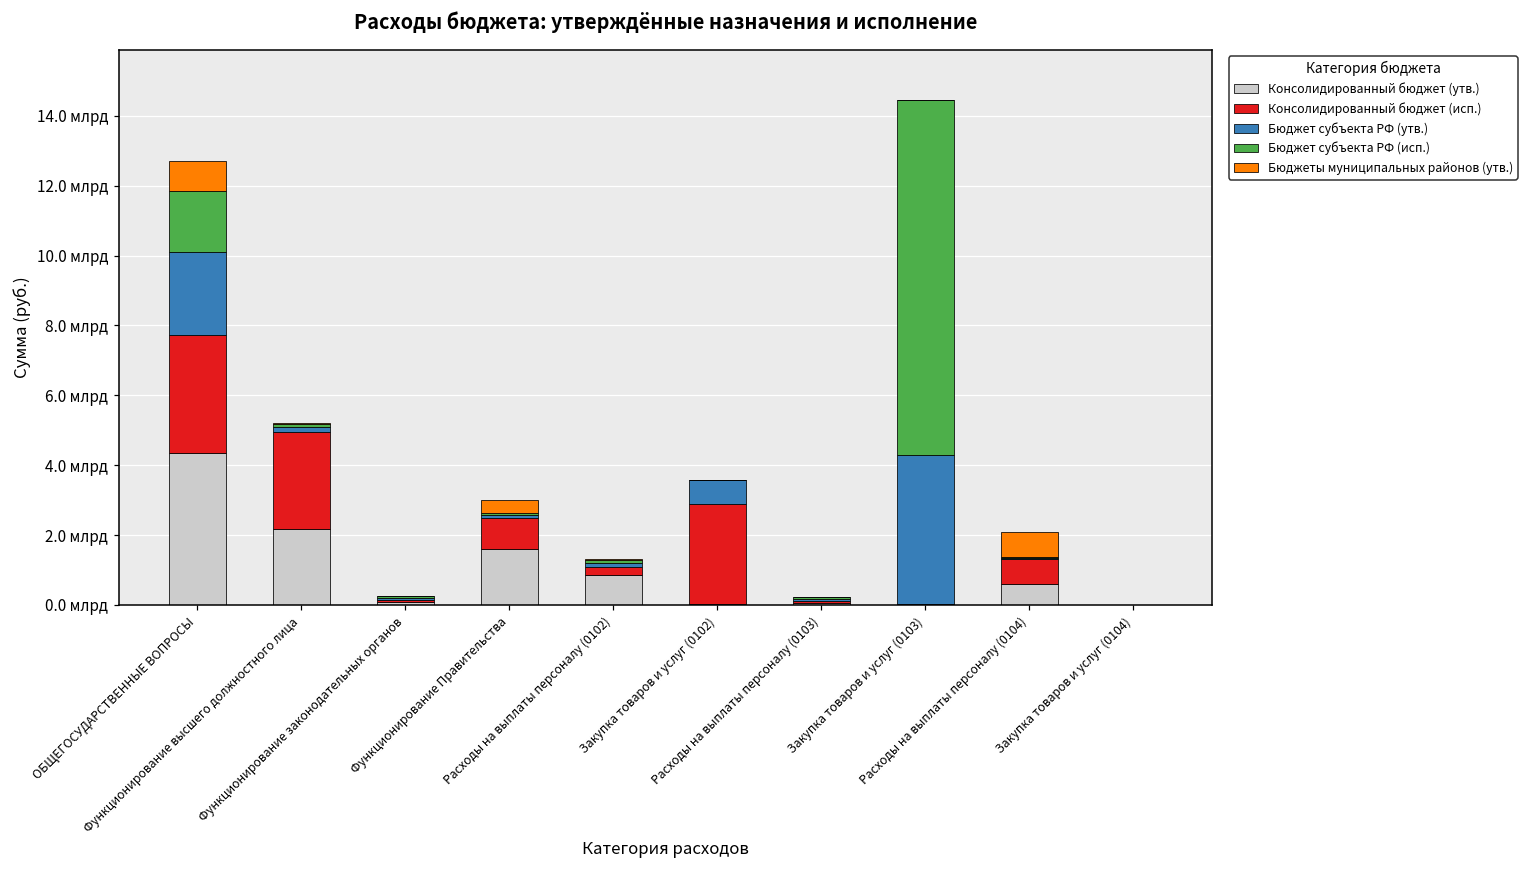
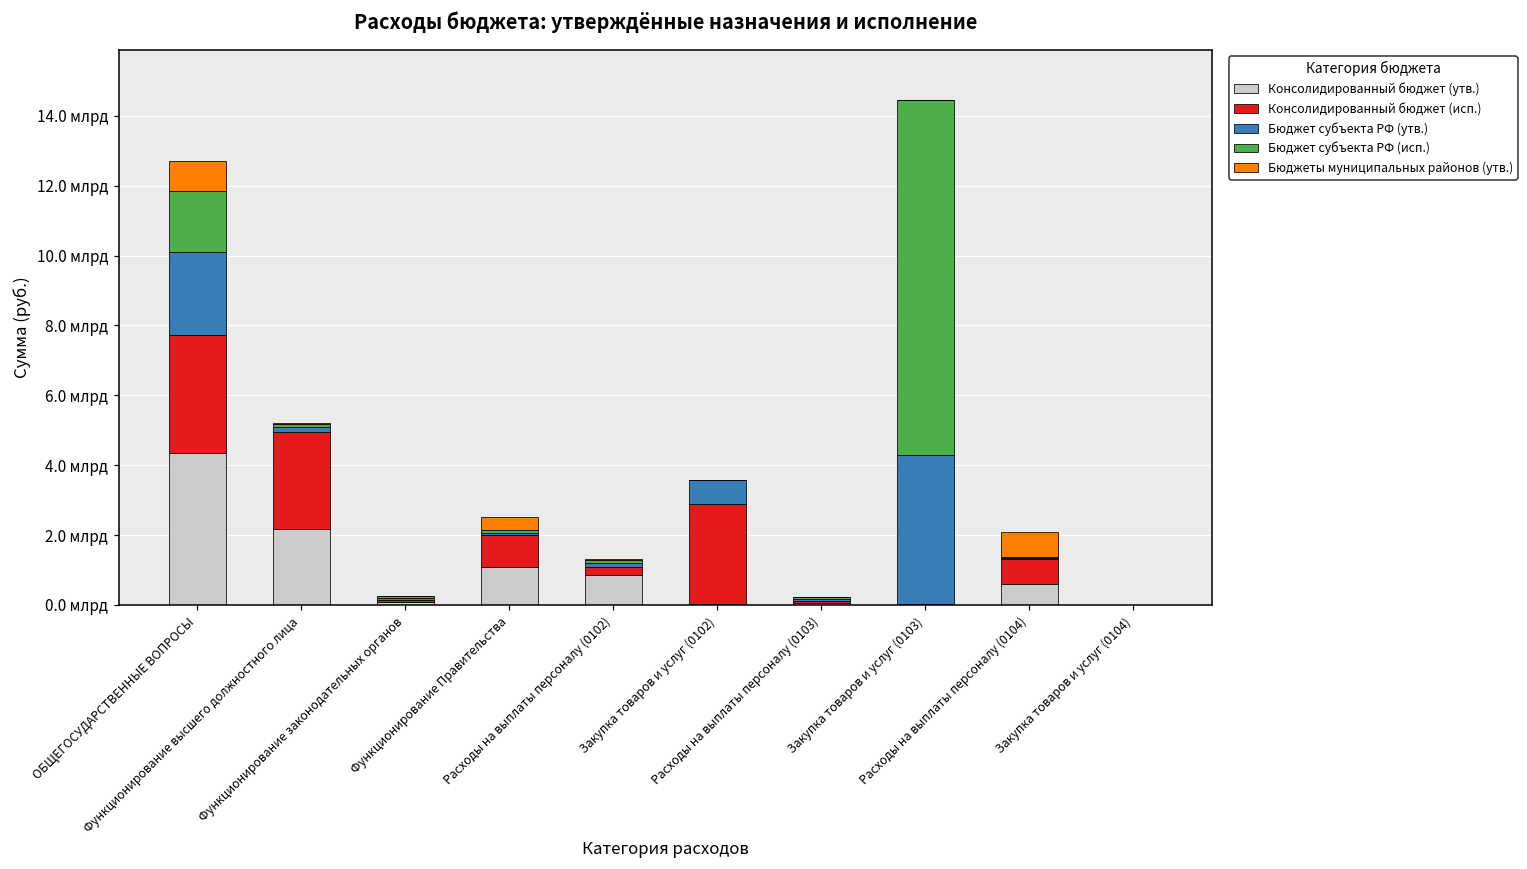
Консолидированный бюджет (утв.), Функционирование Правительства: 1.6 млрд -> 1.1 млрд
